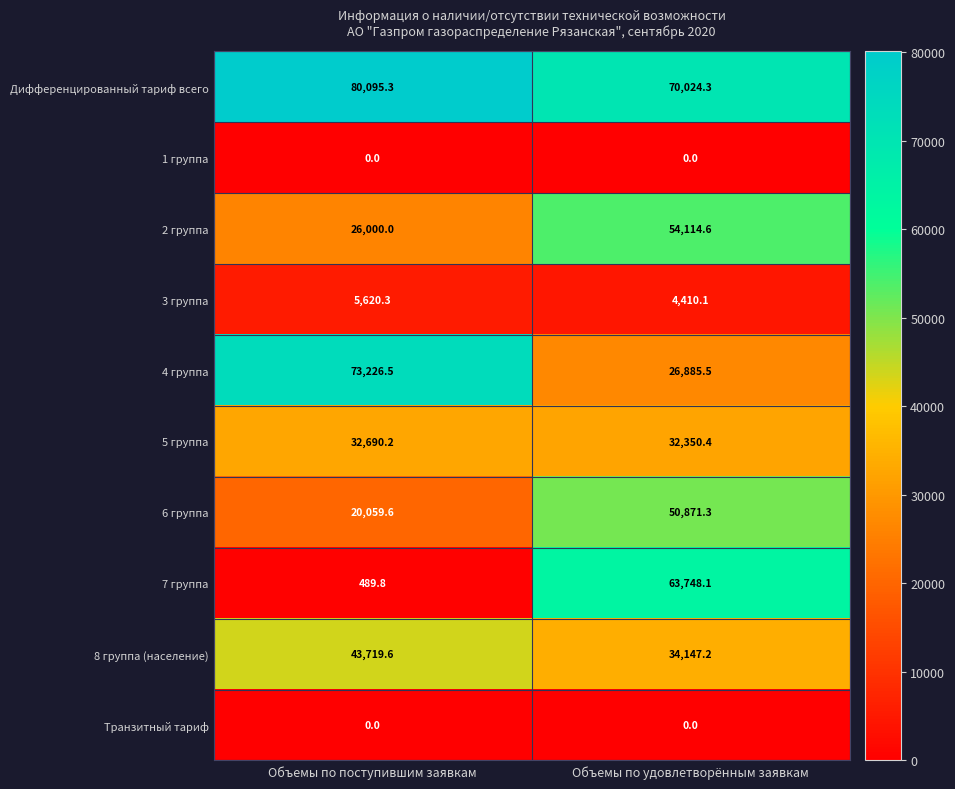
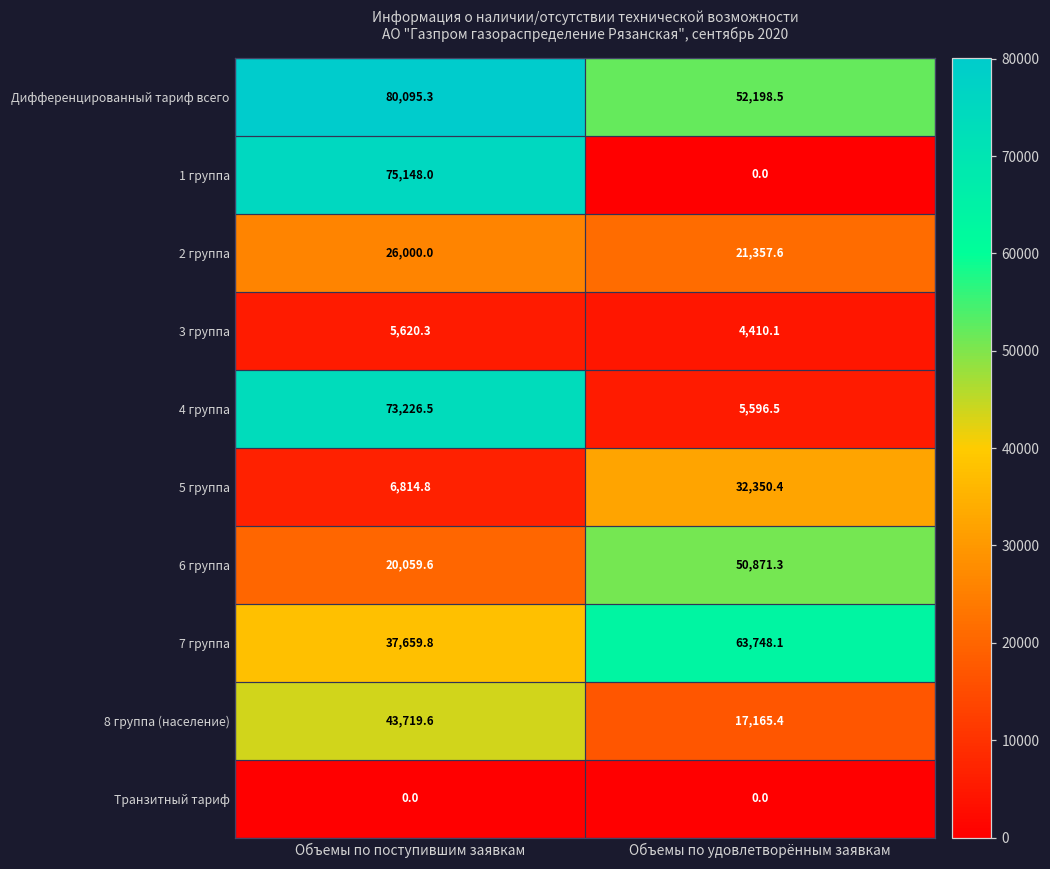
Дифференцированный тариф всего, Объемы по удовлетворённым заявкам: 70,024.3 -> 52,198.5
1 группа, Объемы по поступившим заявкам: 0.0 -> 75,148.0
2 группа, Объемы по удовлетворённым заявкам: 54,114.6 -> 21,357.6
4 группа, Объемы по удовлетворённым заявкам: 26,885.5 -> 5,596.5
5 группа, Объемы по поступившим заявкам: 32,690.2 -> 6,814.8
7 группа, Объемы по поступившим заявкам: 489.8 -> 37,659.8
8 группа (население), Объемы по удовлетворённым заявкам: 34,147.2 -> 17,165.4
